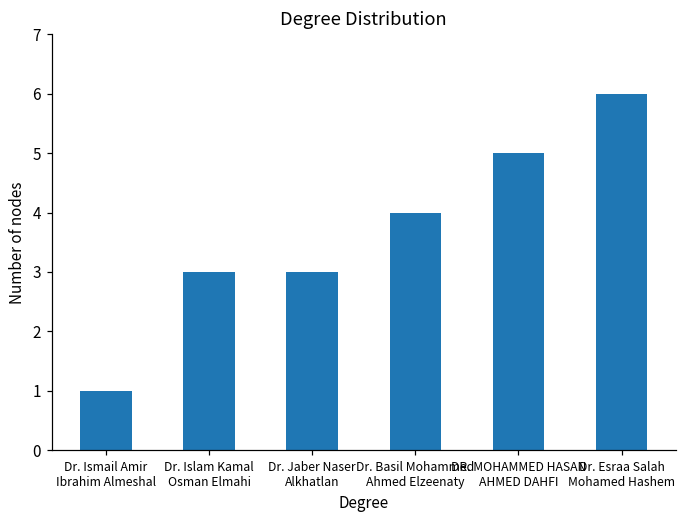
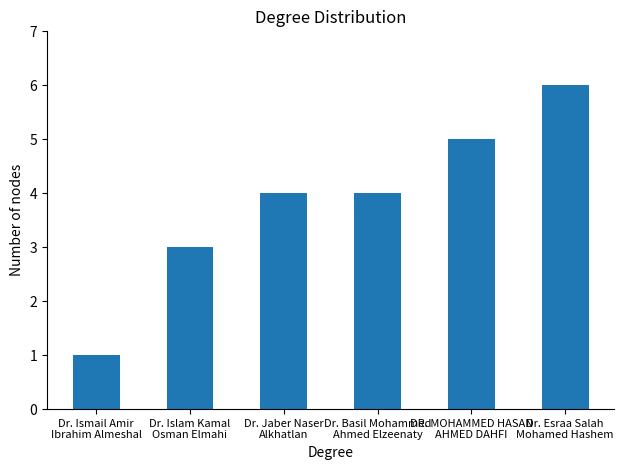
Dr. Jaber Naser Alkhatlan: 3 -> 4
